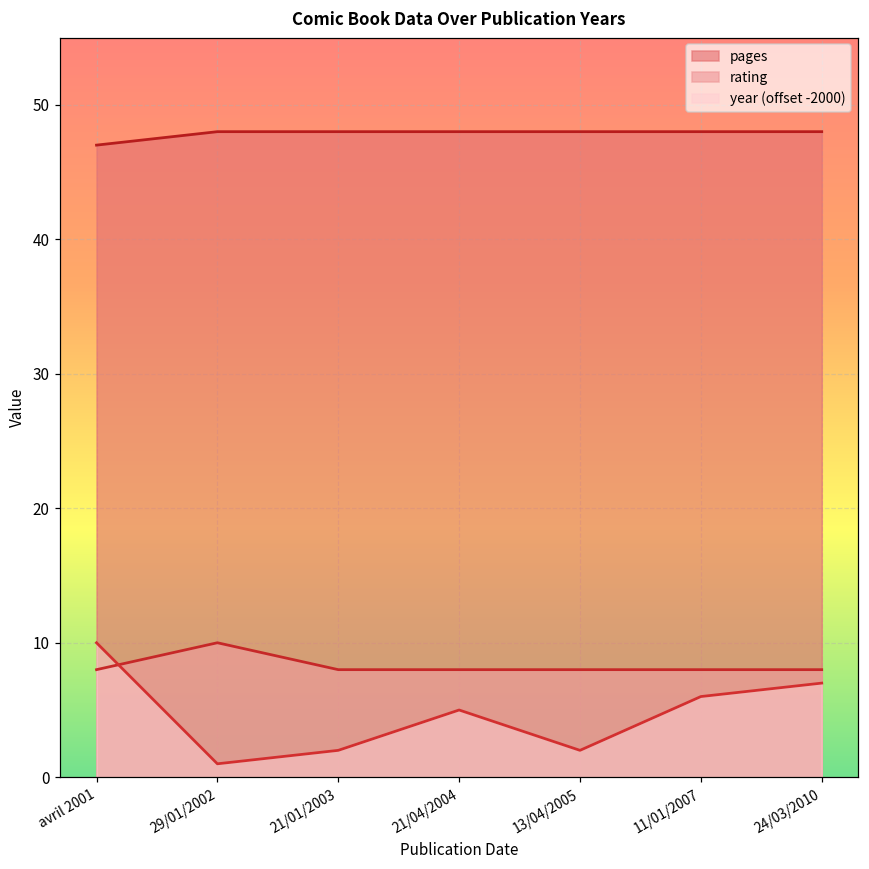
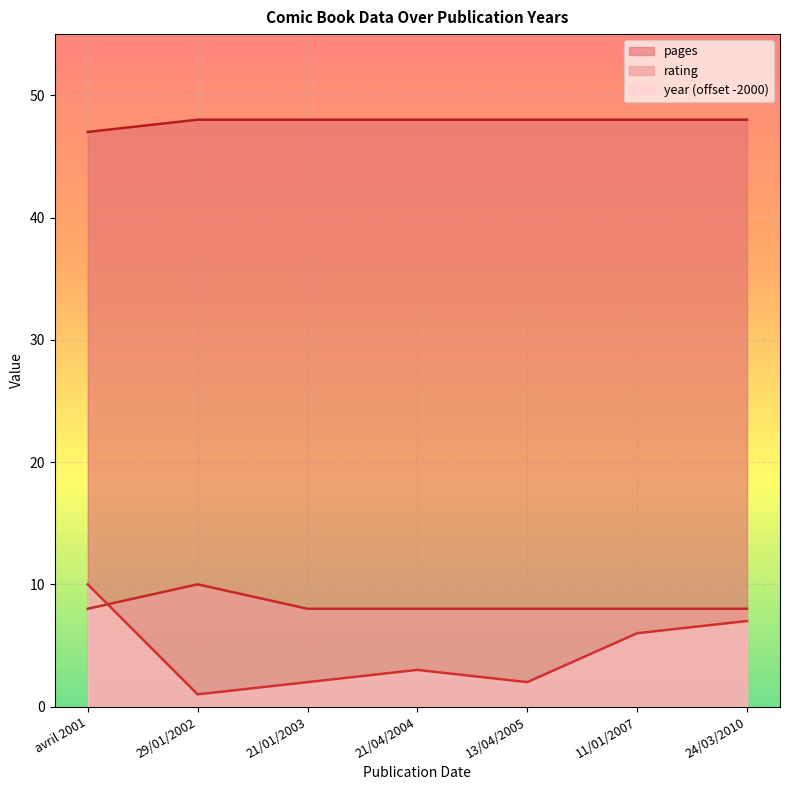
year (offset -2000), 21/04/2004: 5.0 -> 3.0
